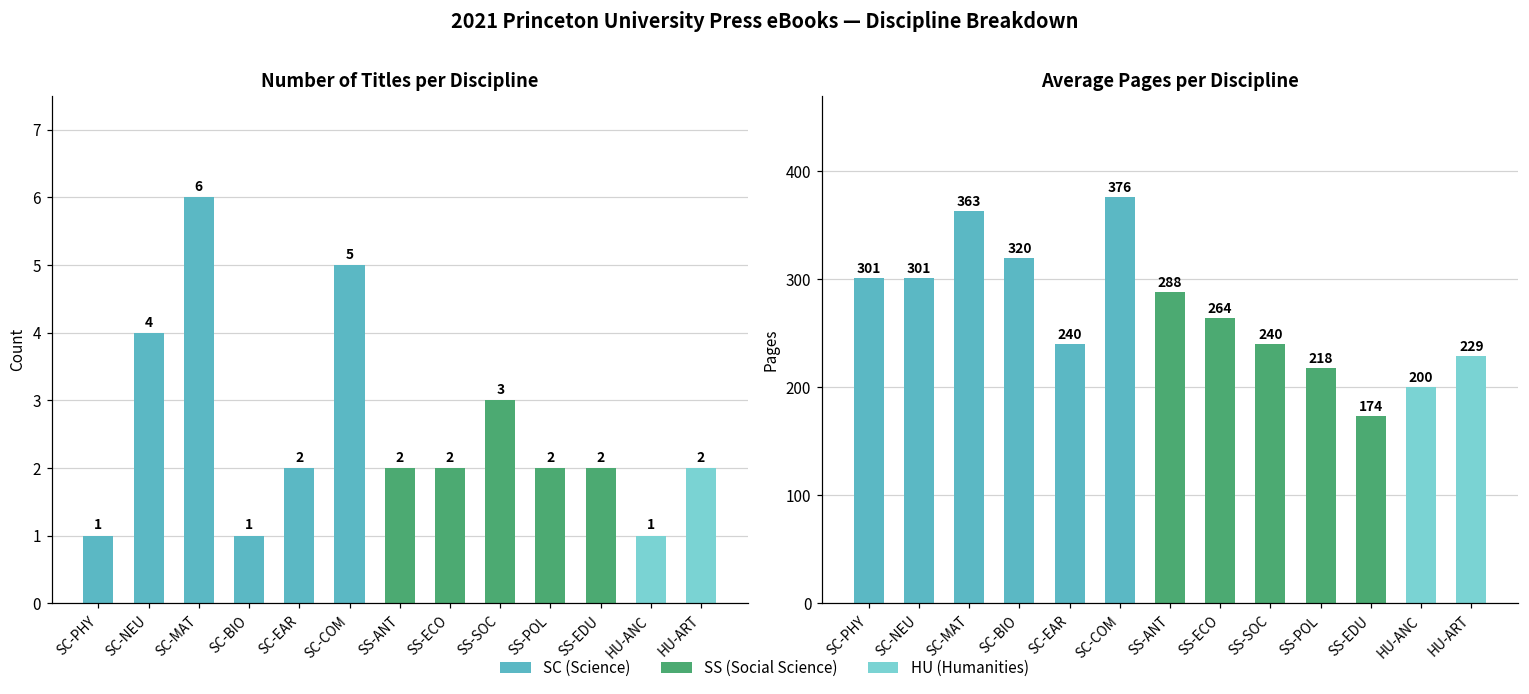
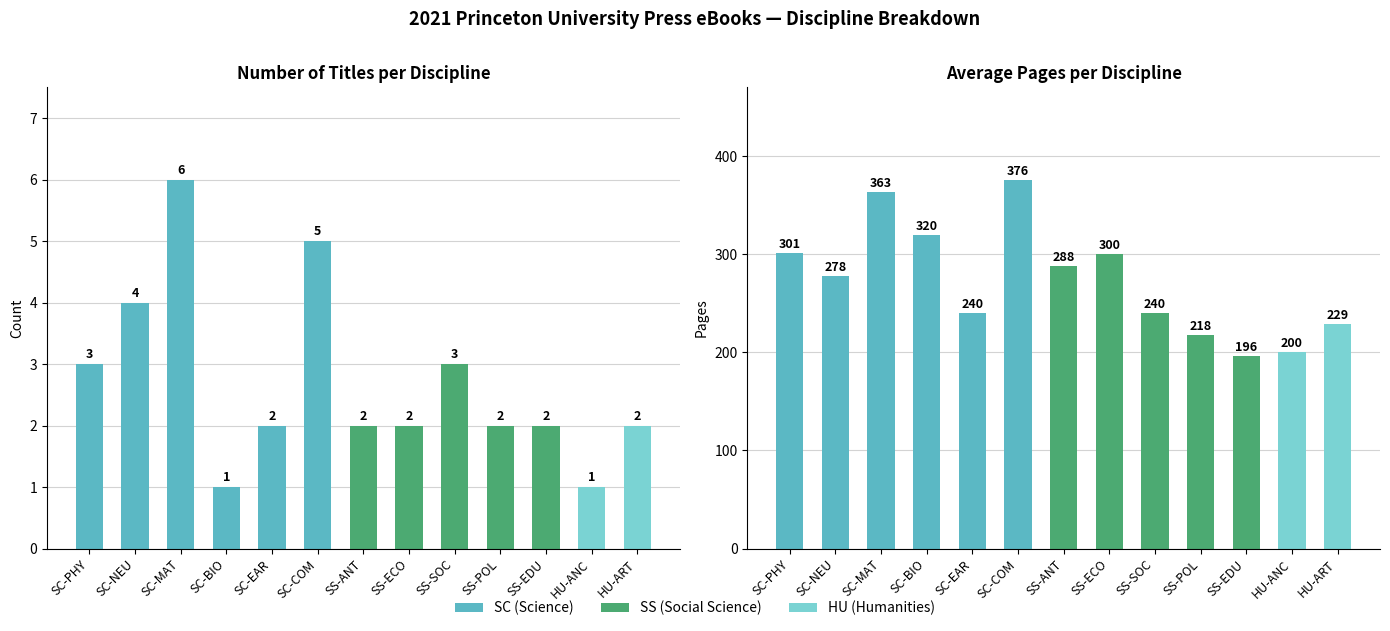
Number of Titles per Discipline, SC-PHY: 1 -> 3
Average Pages per Discipline, SC-NEU: 301 -> 278
Average Pages per Discipline, SS-ECO: 264 -> 300
Average Pages per Discipline, SS-EDU: 174 -> 196
